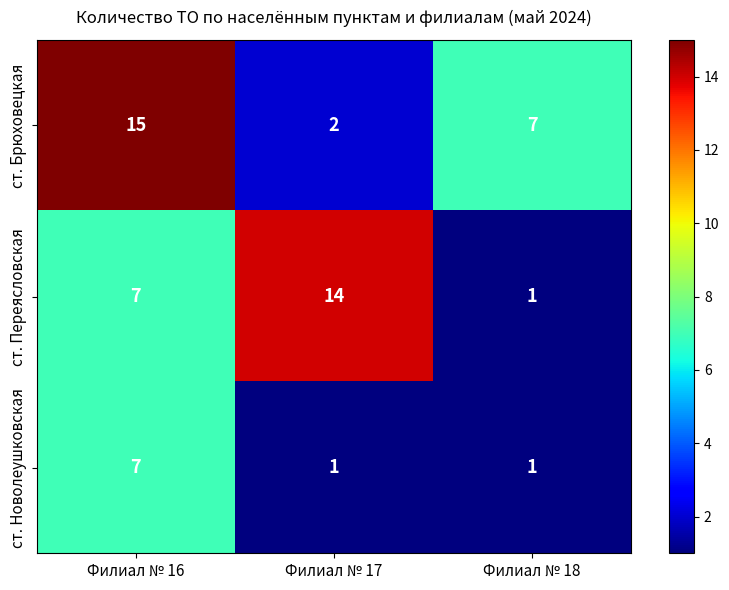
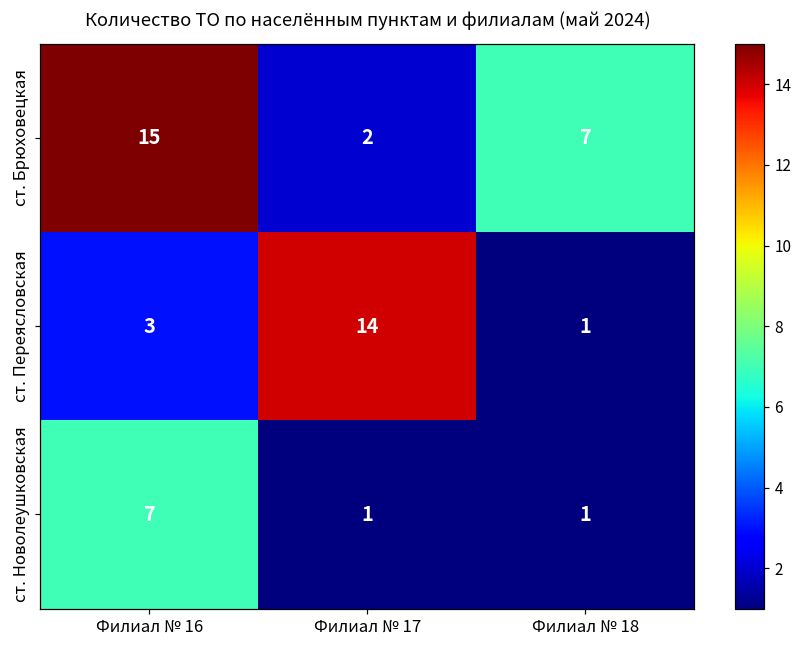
ст. Переясловская, Филиал № 16: 7 -> 3
